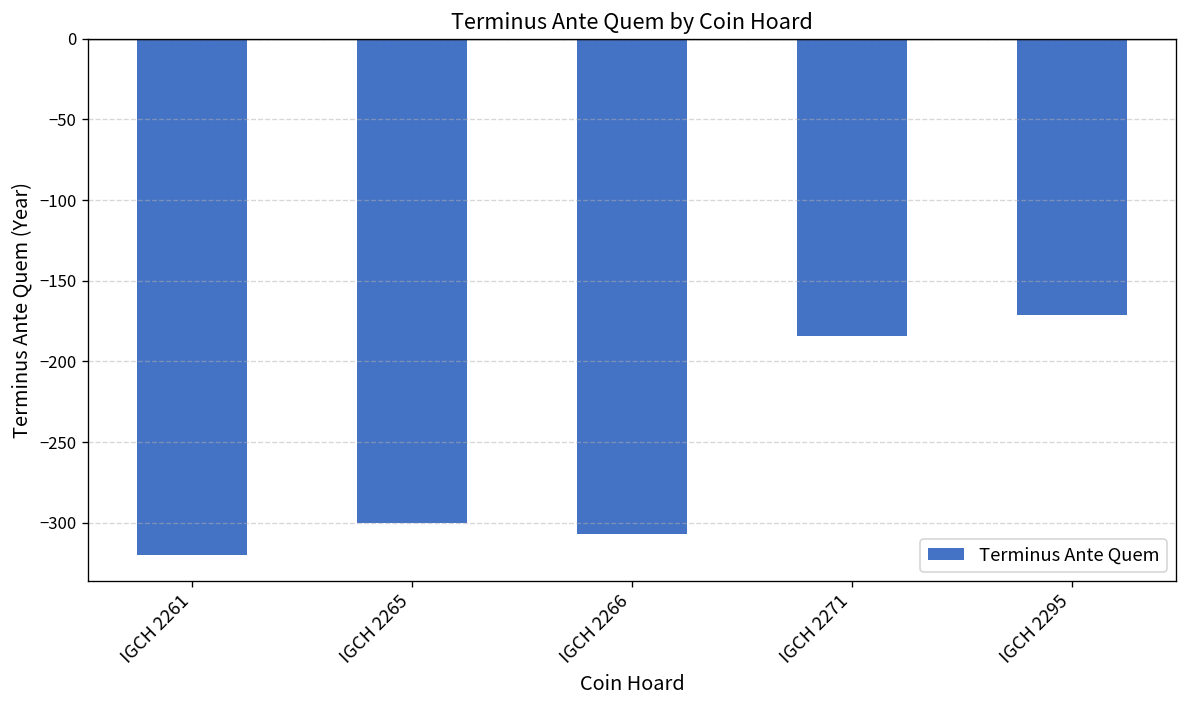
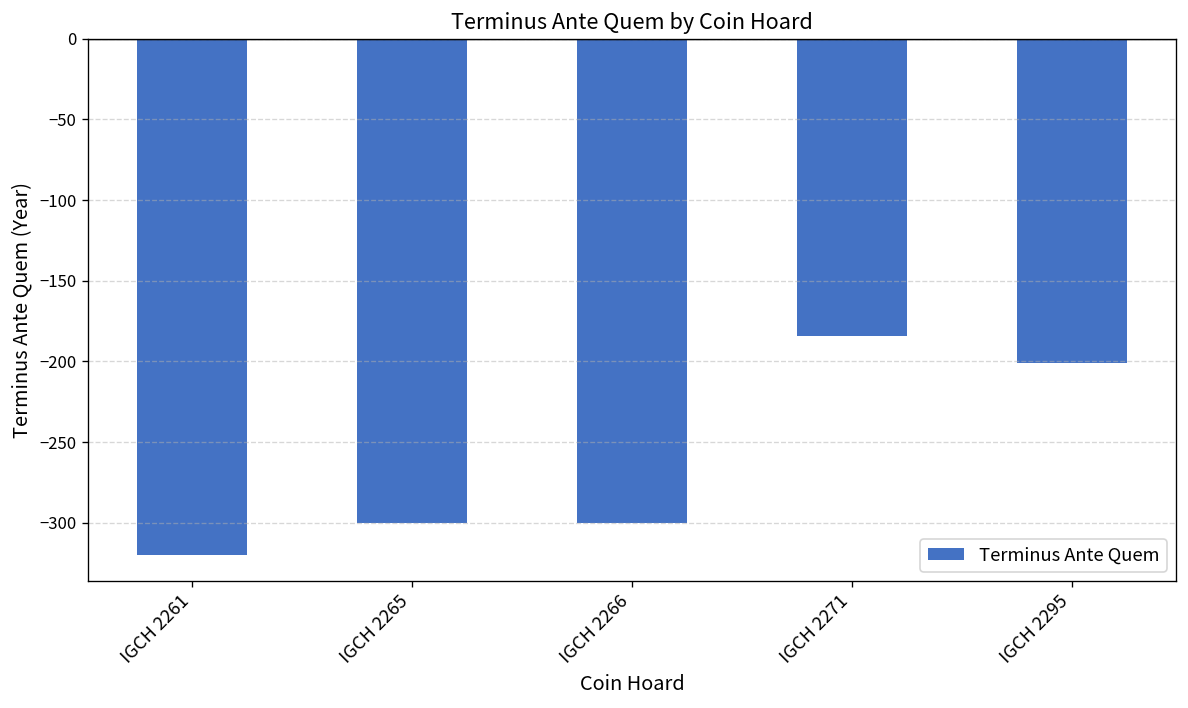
IGCH 2266: -307 -> -300
IGCH 2295: -171 -> -201
